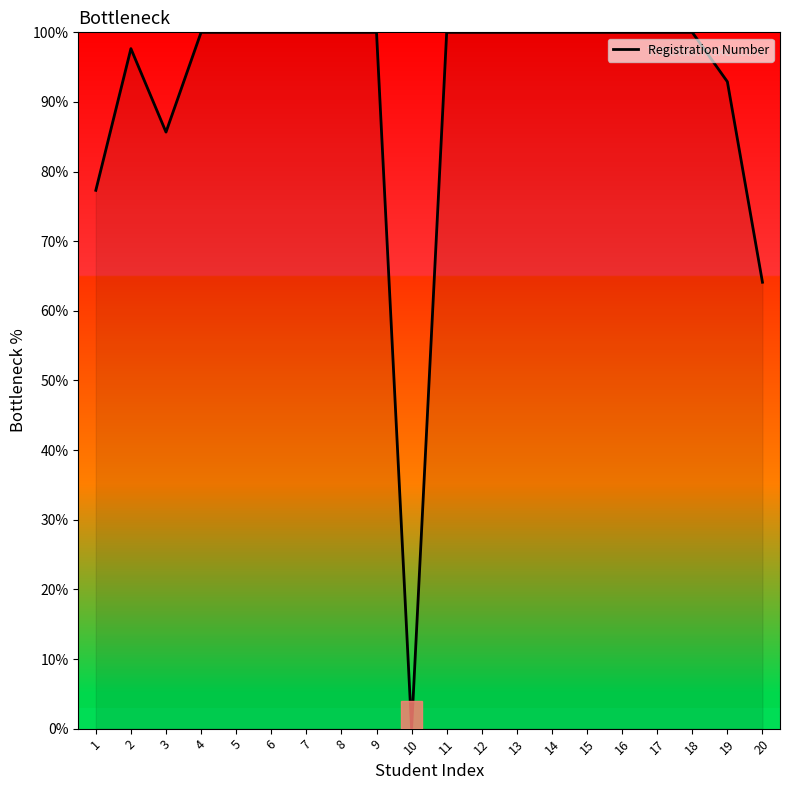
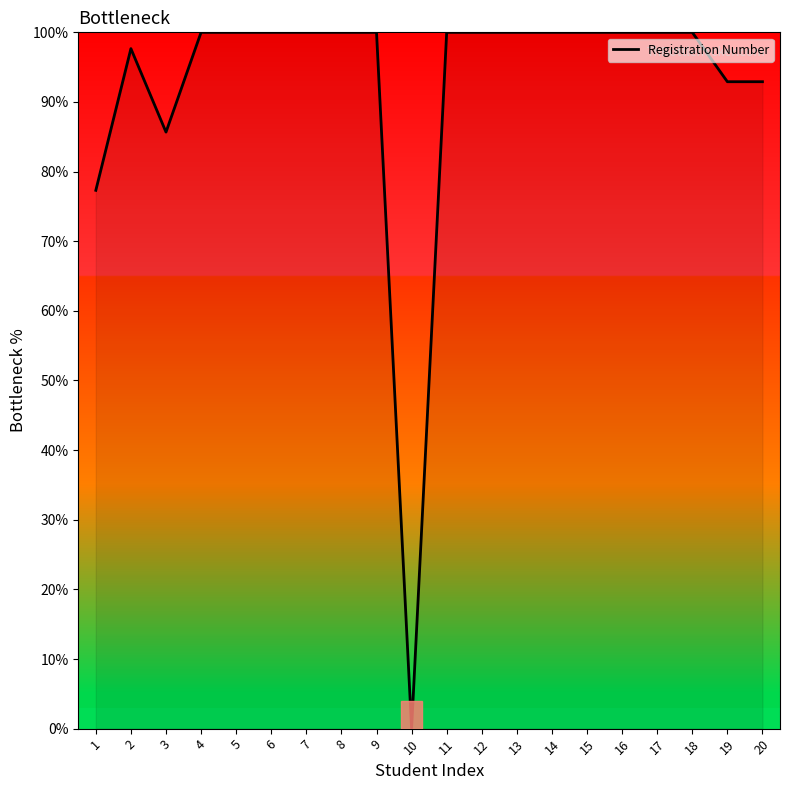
20: 64% -> 93%
